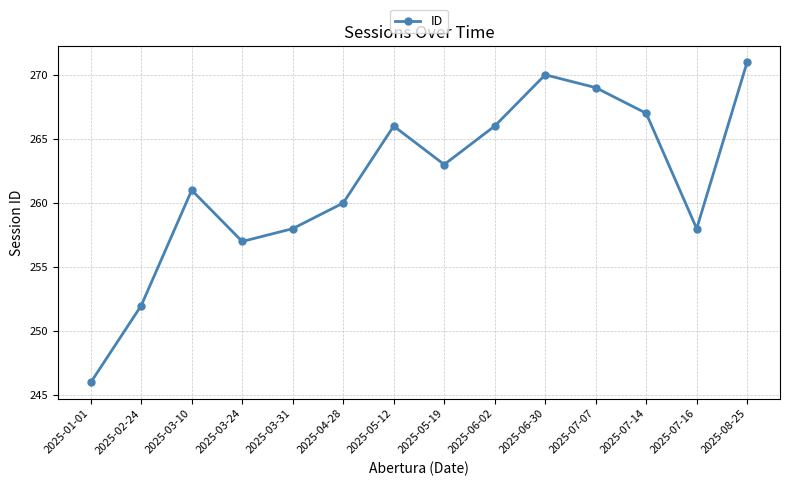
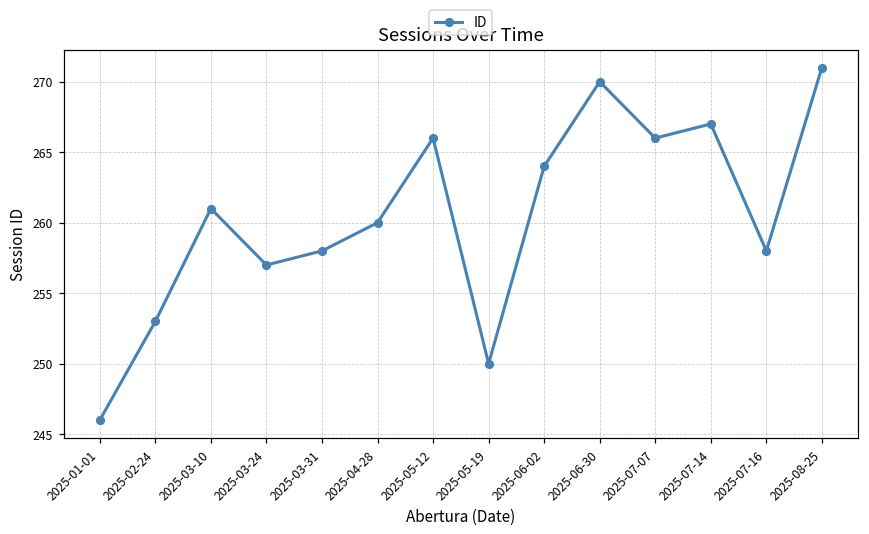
2025-02-24: 252 -> 253
2025-05-19: 263 -> 250
2025-06-02: 266 -> 264
2025-07-07: 269 -> 266
